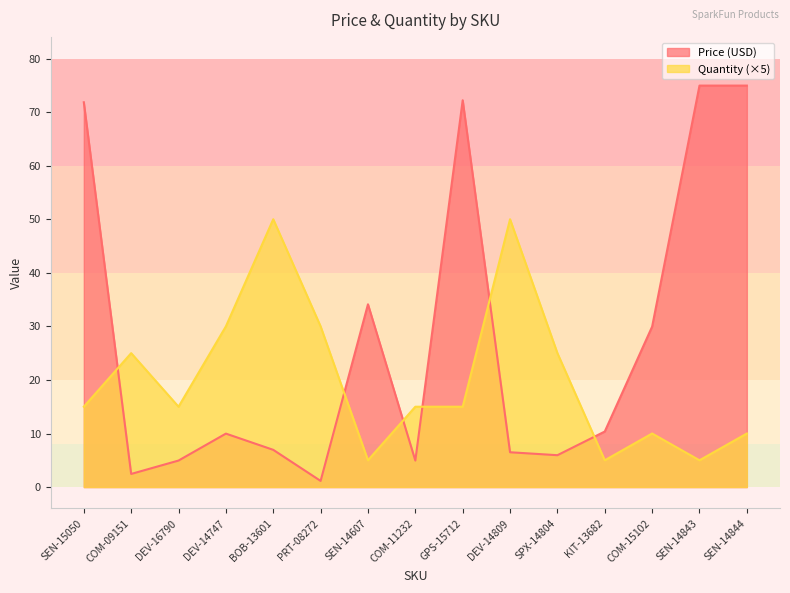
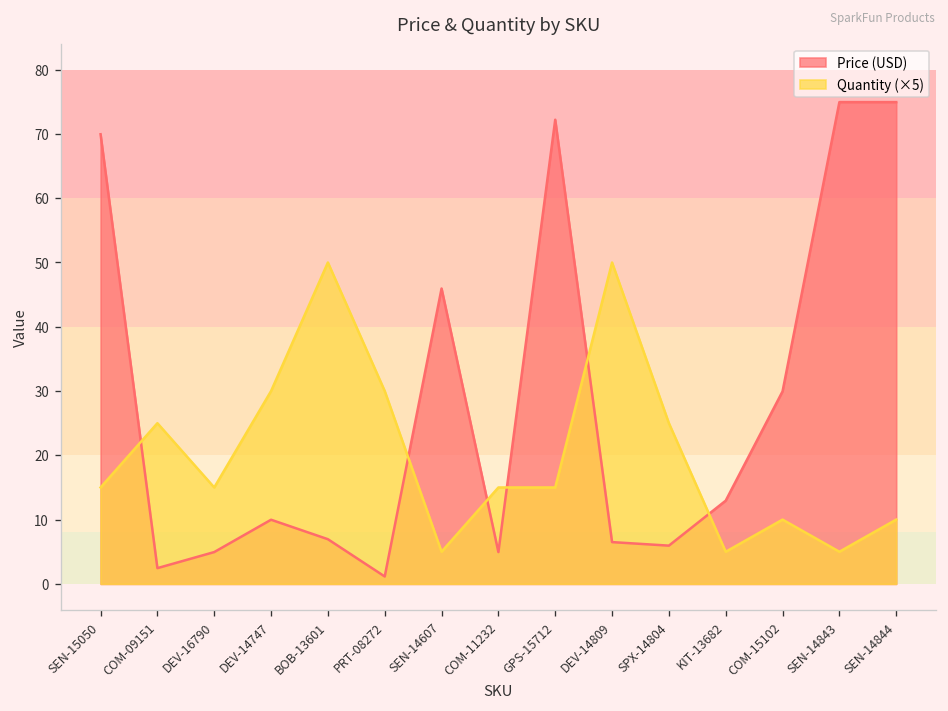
Price (USD), SEN-15050: 72 -> 70
Price (USD), SEN-14607: 34 -> 46
Price (USD), KIT-13682: 10 -> 13
